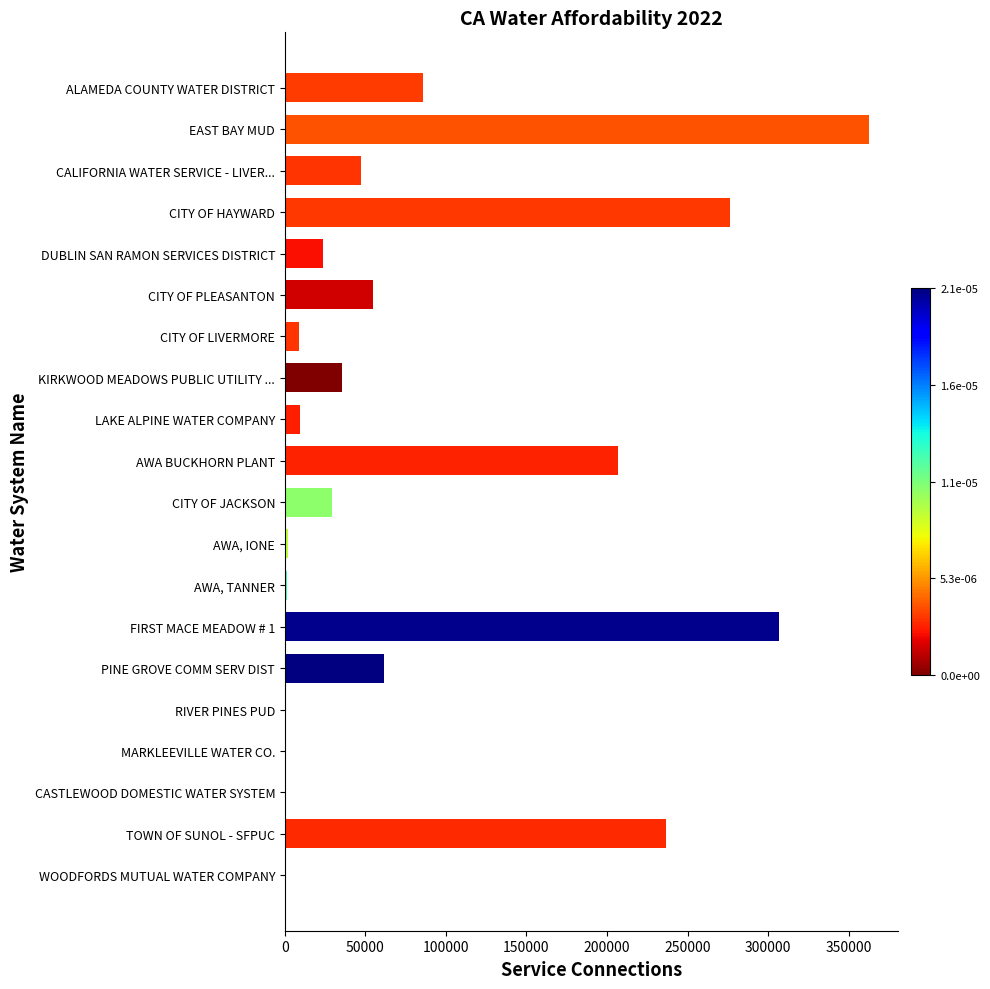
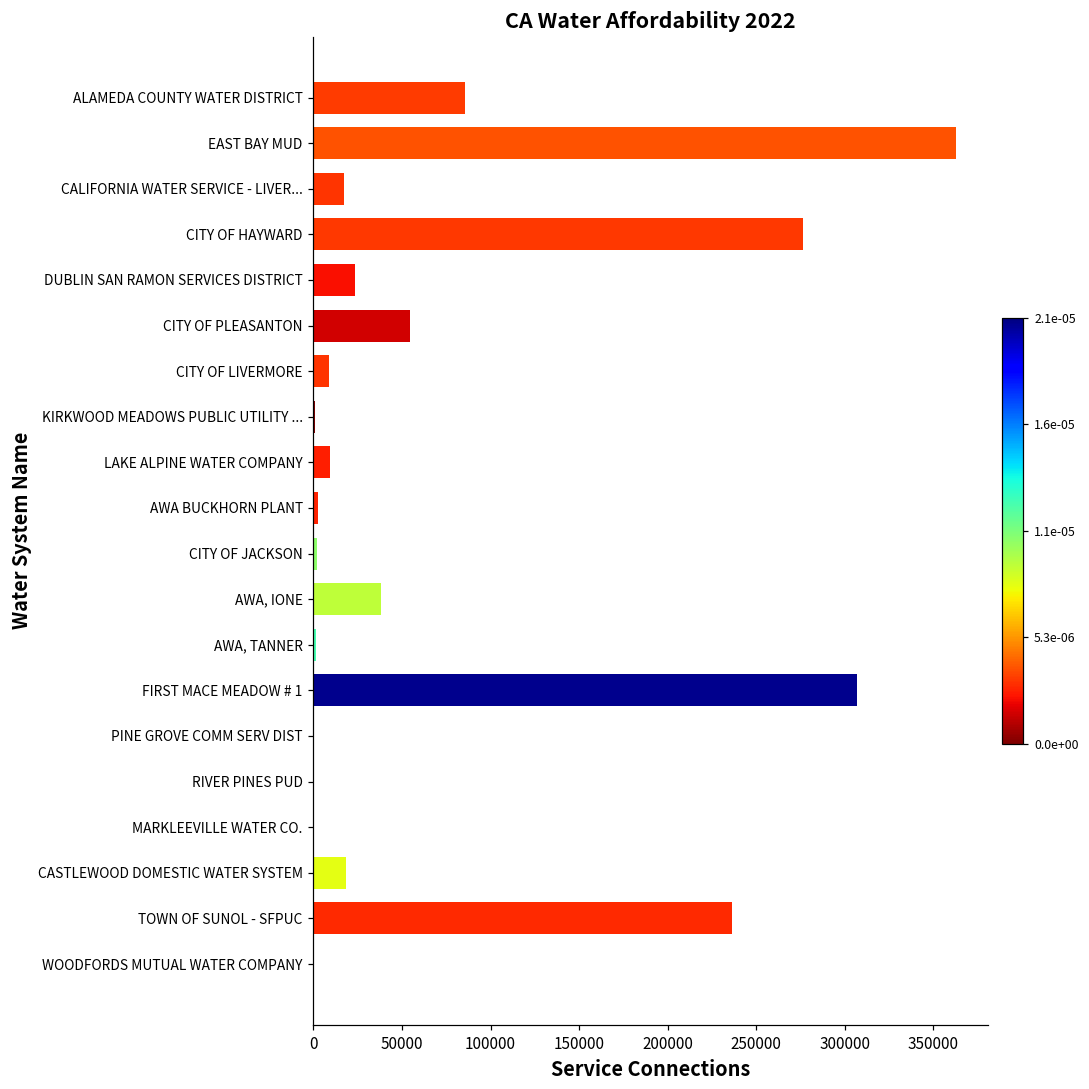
CALIFORNIA WATER SERVICE - LIVER...: 47000 -> 17000
KIRKWOOD MEADOWS PUBLIC UTILITY ...: 36000 -> 1000
AWA BUCKHORN PLANT: 207000 -> 3000
CITY OF JACKSON: 30000 -> 2000
AWA, IONE: 2000 -> 38000
PINE GROVE COMM SERV DIST: 62000 -> 0
CASTLEWOOD DOMESTIC WATER SYSTEM: 0 -> 18000
